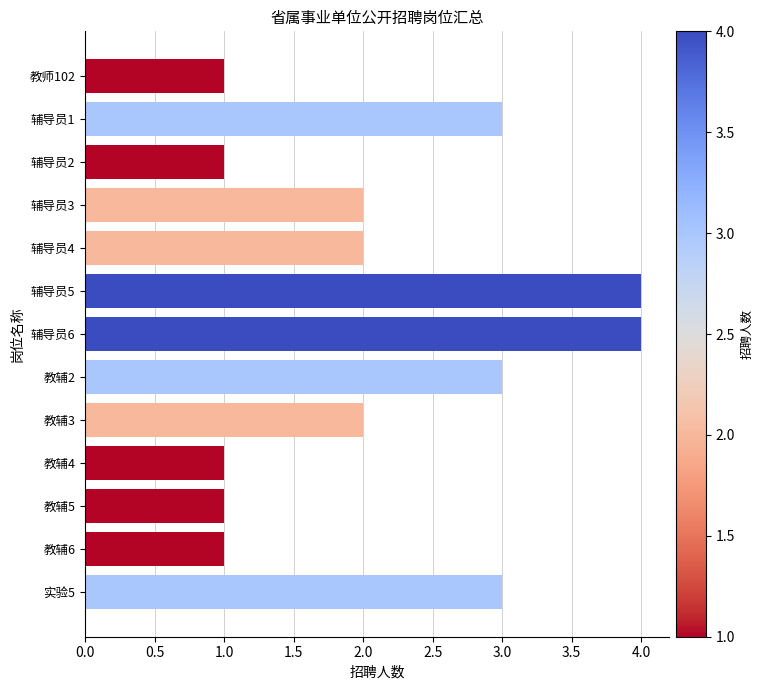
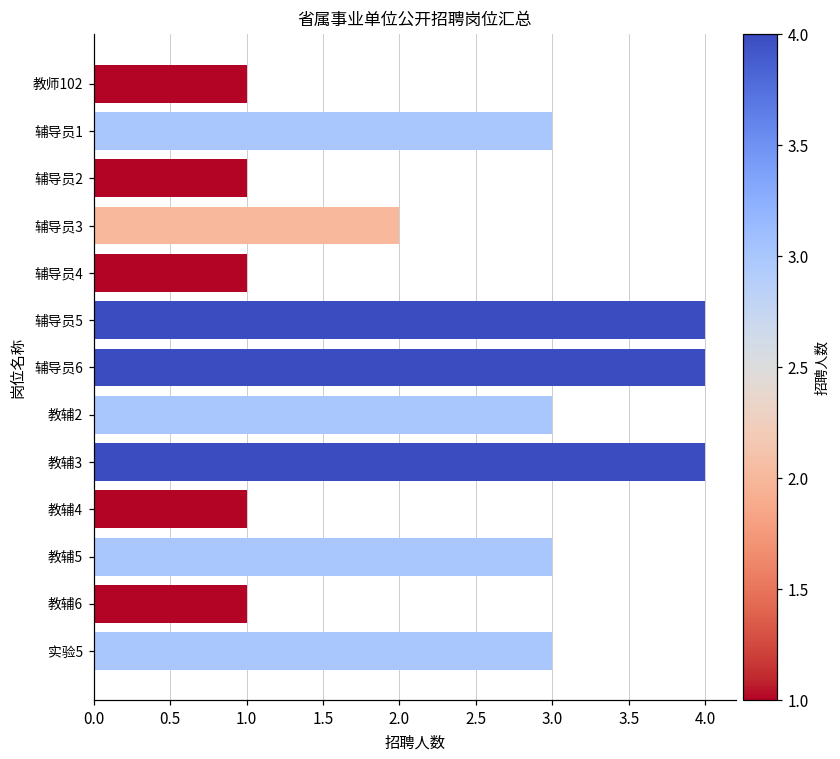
辅导员4: 2 -> 1
教辅3: 2 -> 4
教辅5: 1 -> 3
